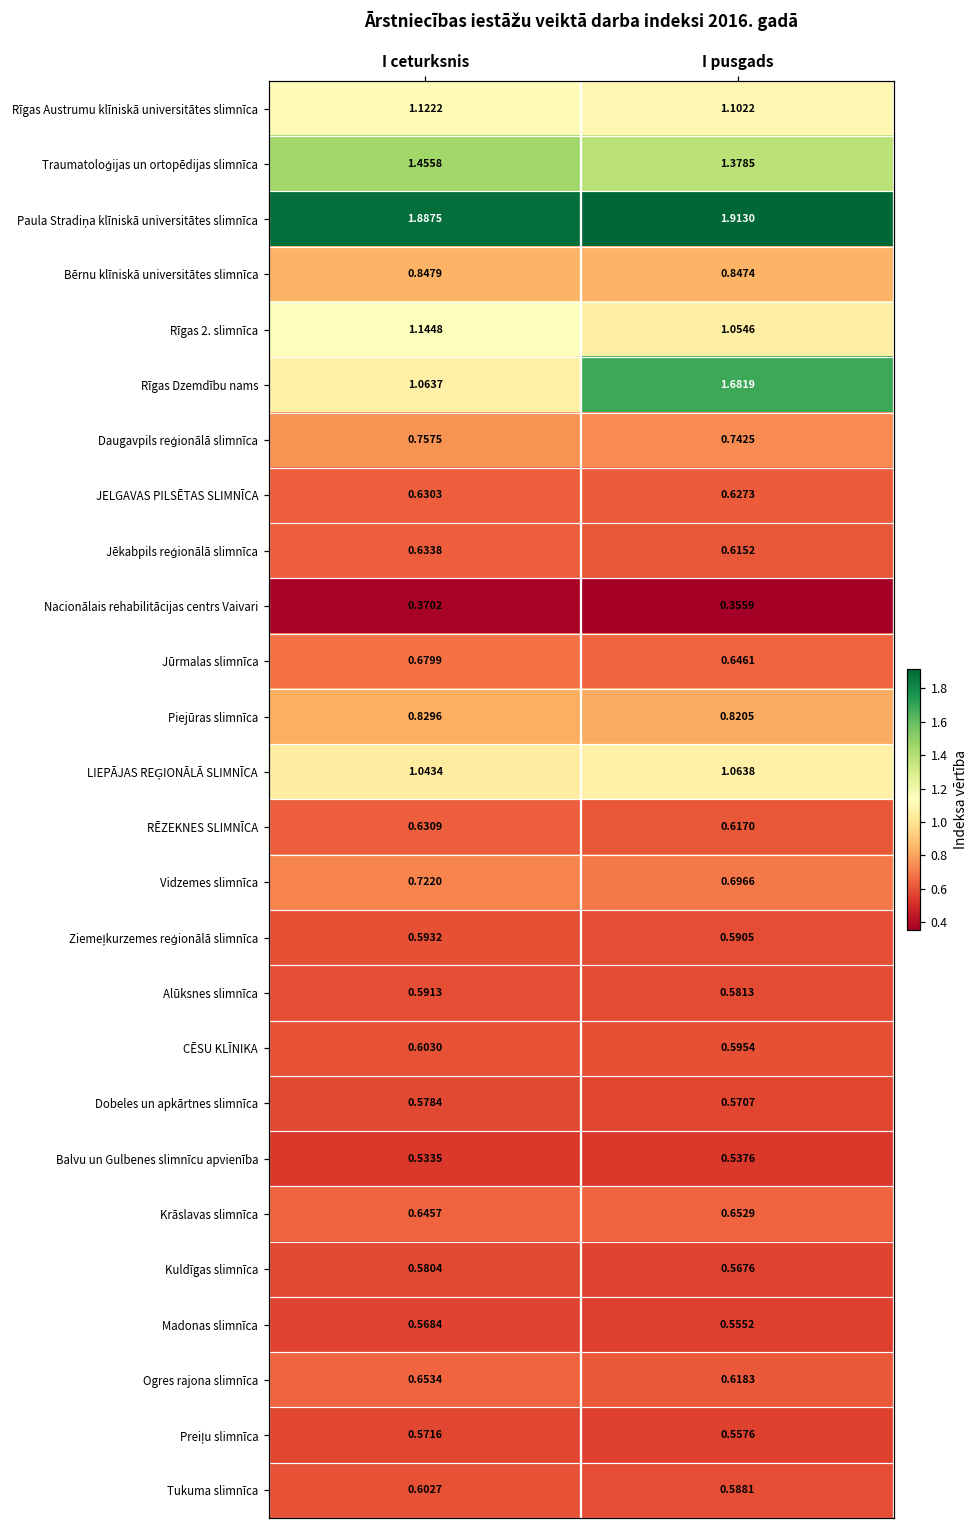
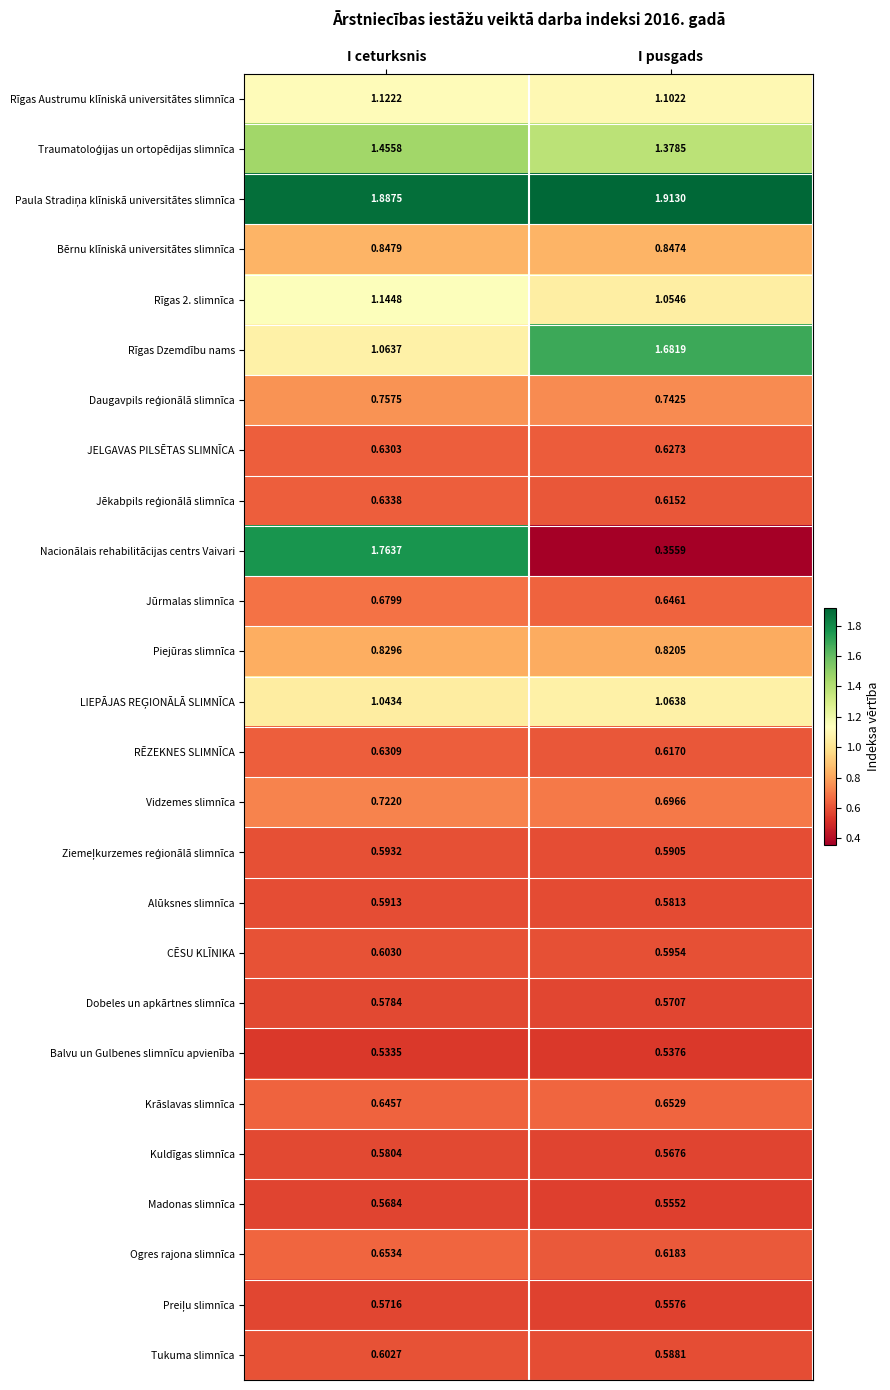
Nacionālais rehabilitācijas centrs Vaivari, I ceturksnis: 0.3702 -> 1.7637
